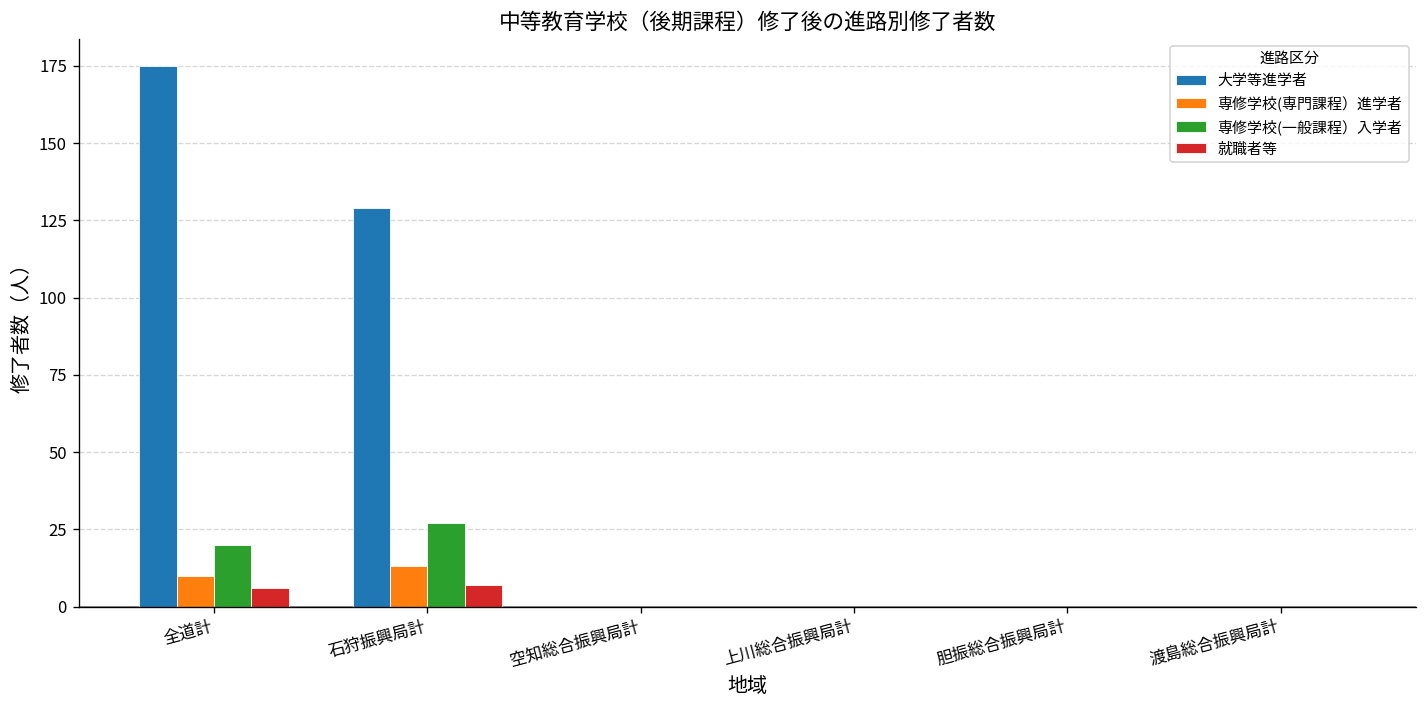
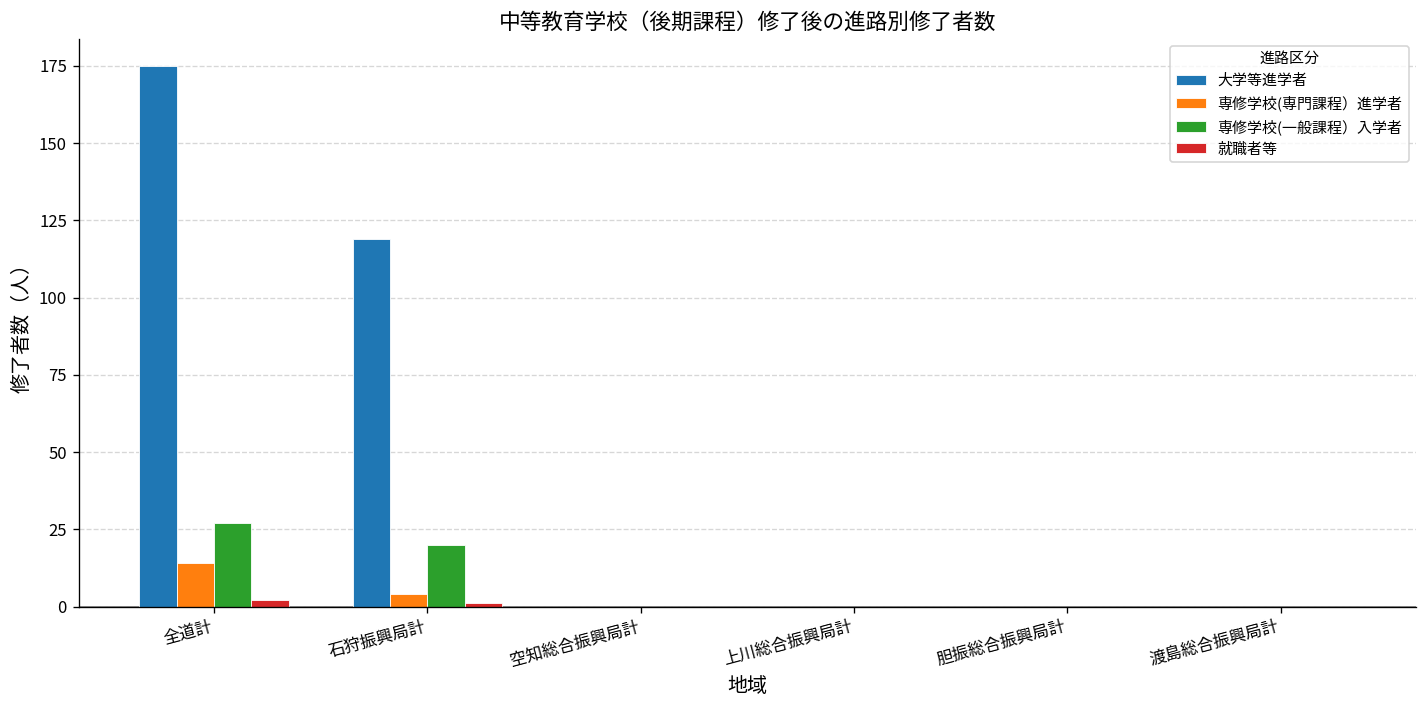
専修学校(専門課程）進学者, 全道計: 10 -> 14
専修学校(一般課程）入学者, 全道計: 20 -> 27
就職者等, 全道計: 6 -> 2
大学等進学者, 石狩振興局計: 129 -> 119
専修学校(専門課程）進学者, 石狩振興局計: 13 -> 4
専修学校(一般課程）入学者, 石狩振興局計: 27 -> 20
就職者等, 石狩振興局計: 7 -> 1
